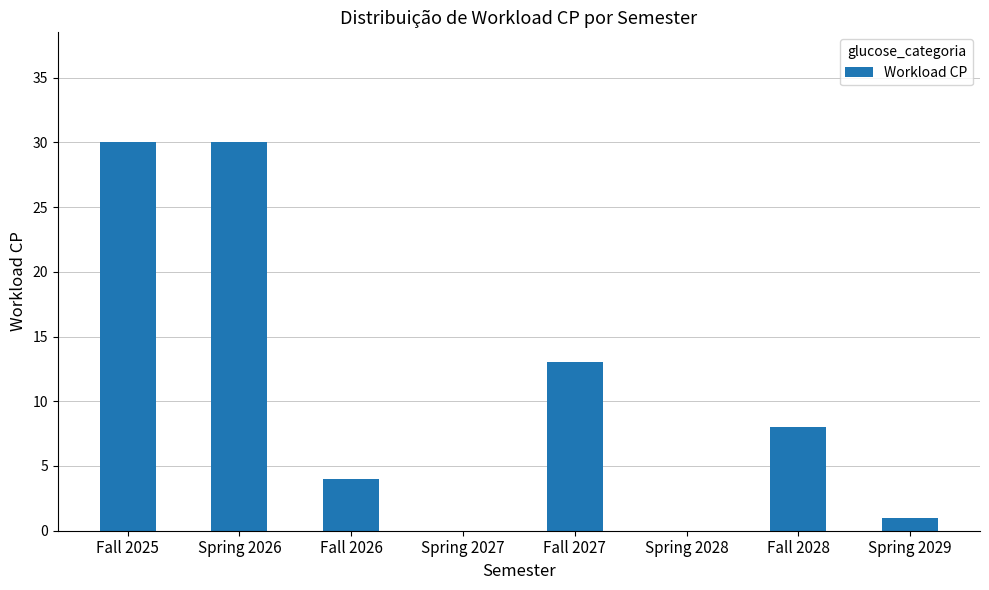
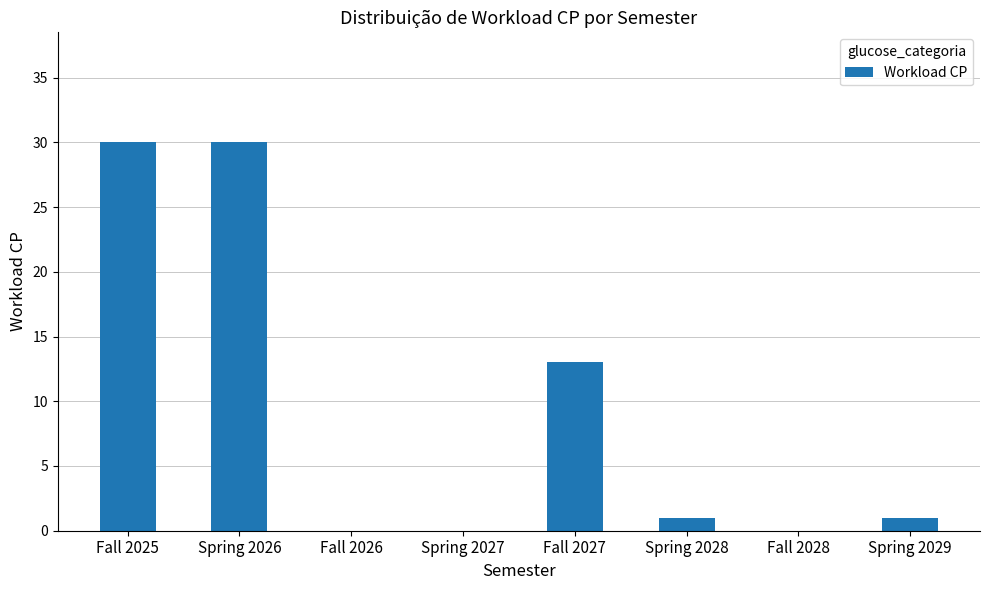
Fall 2026: 4 -> 0
Spring 2028: 0 -> 1
Fall 2028: 8 -> 0
